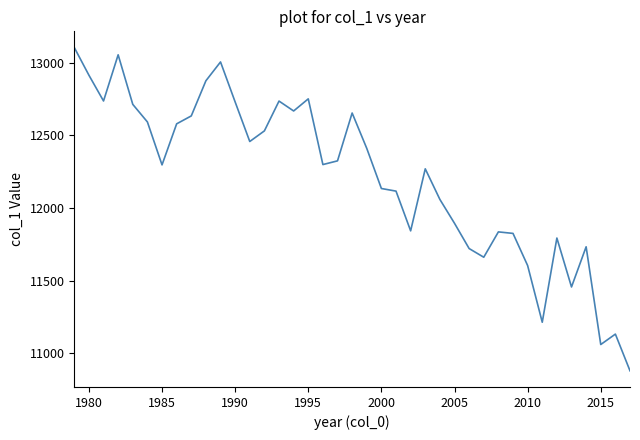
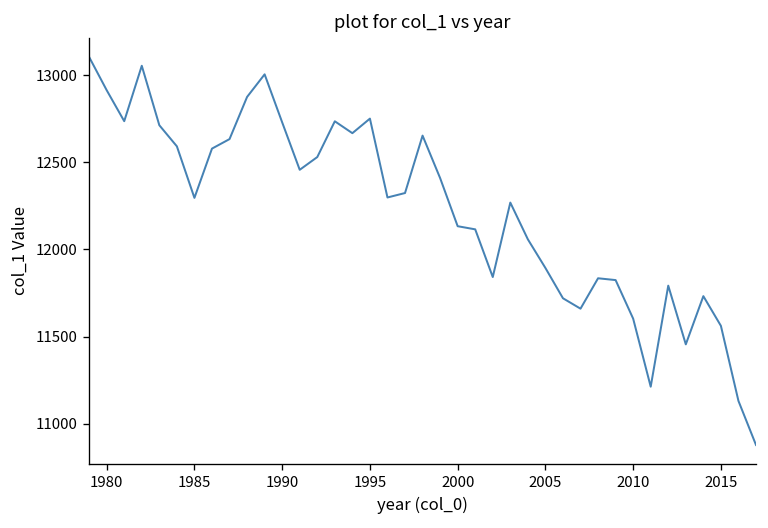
2015: 11060 -> 11560
